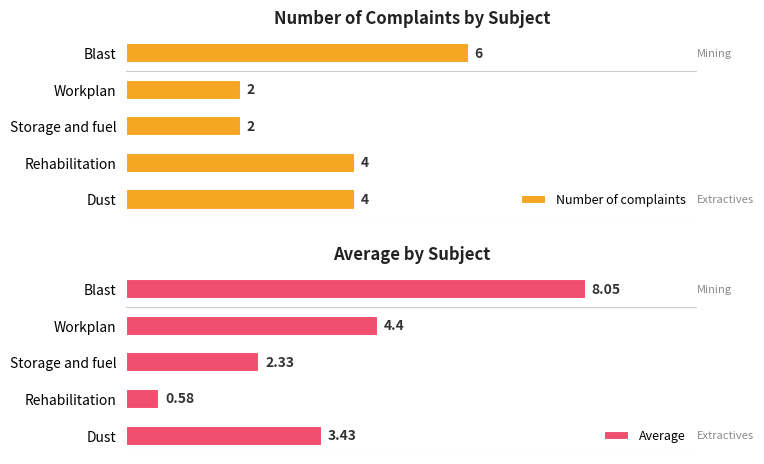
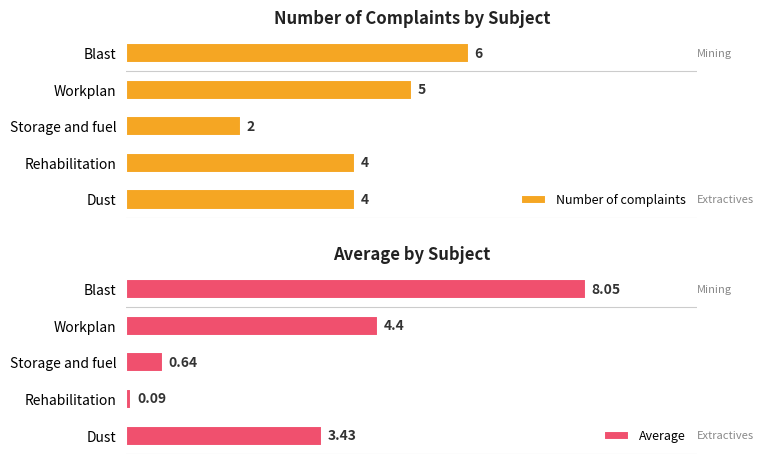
Number of Complaints by Subject, Workplan: 2 -> 5
Average by Subject, Storage and fuel: 2.33 -> 0.64
Average by Subject, Rehabilitation: 0.58 -> 0.09
